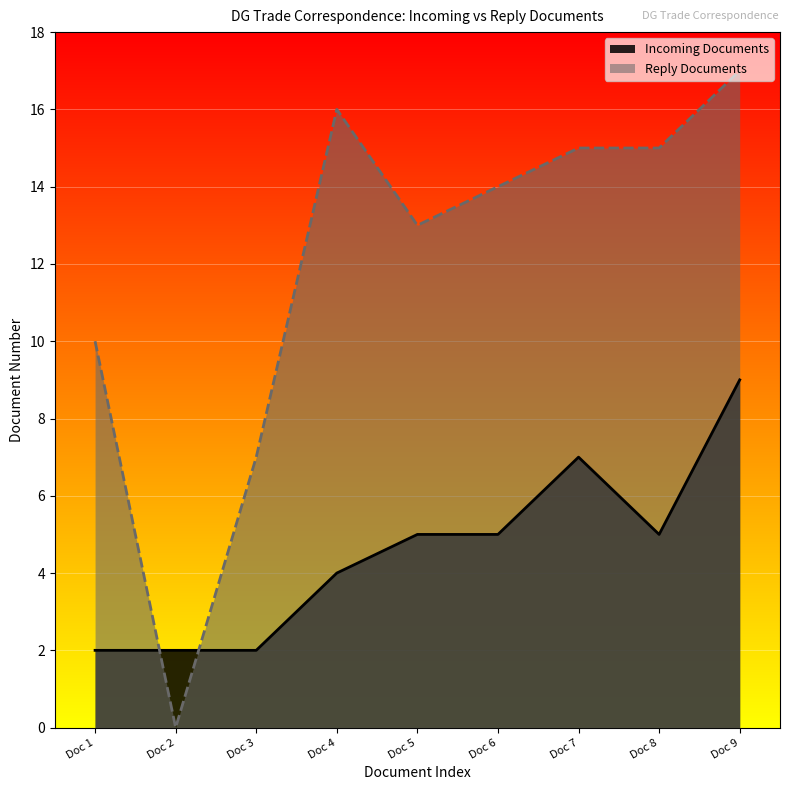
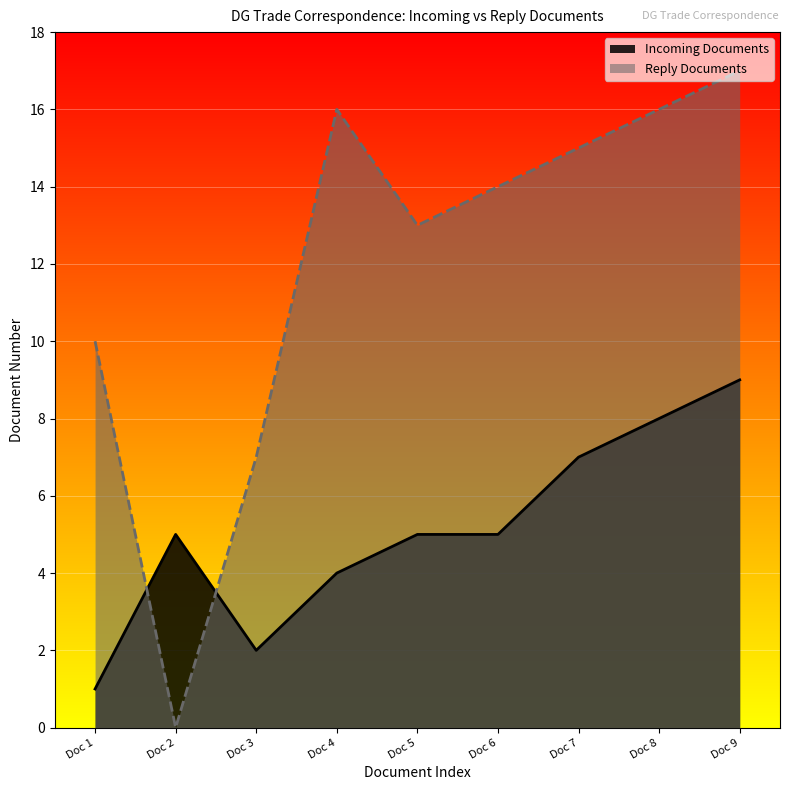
Incoming Documents, Doc 1: 2 -> 1
Incoming Documents, Doc 2: 2 -> 5
Incoming Documents, Doc 8: 5 -> 8
Reply Documents, Doc 8: 15 -> 16
